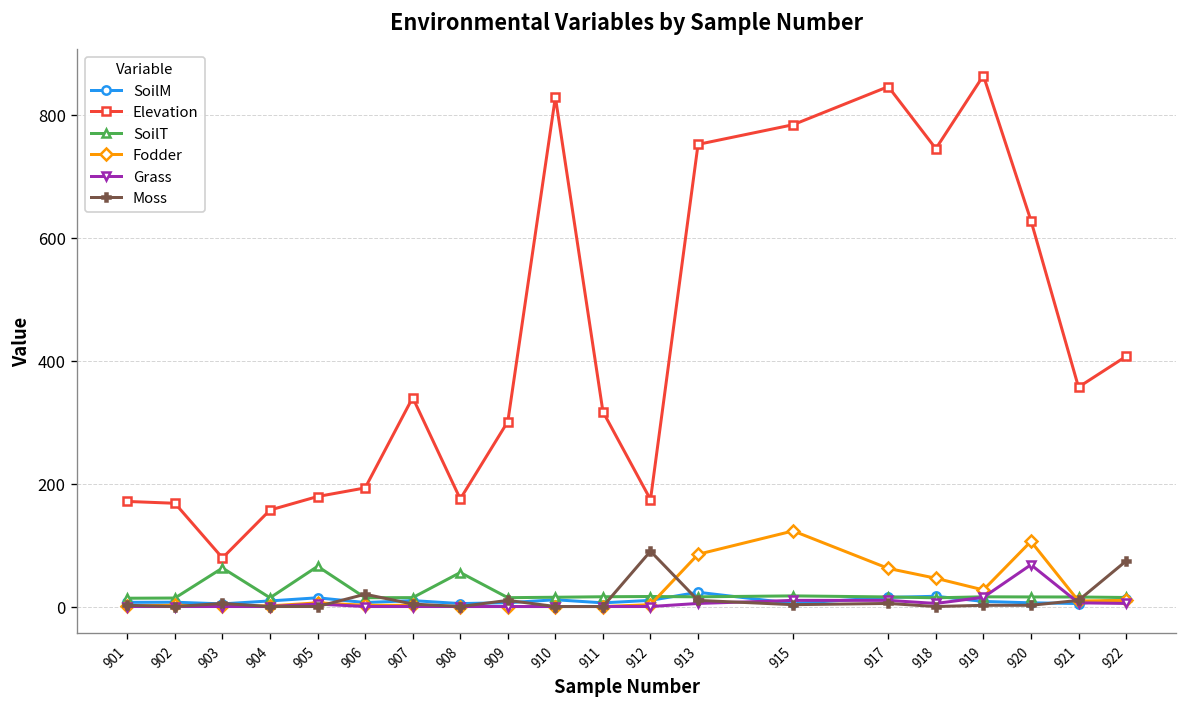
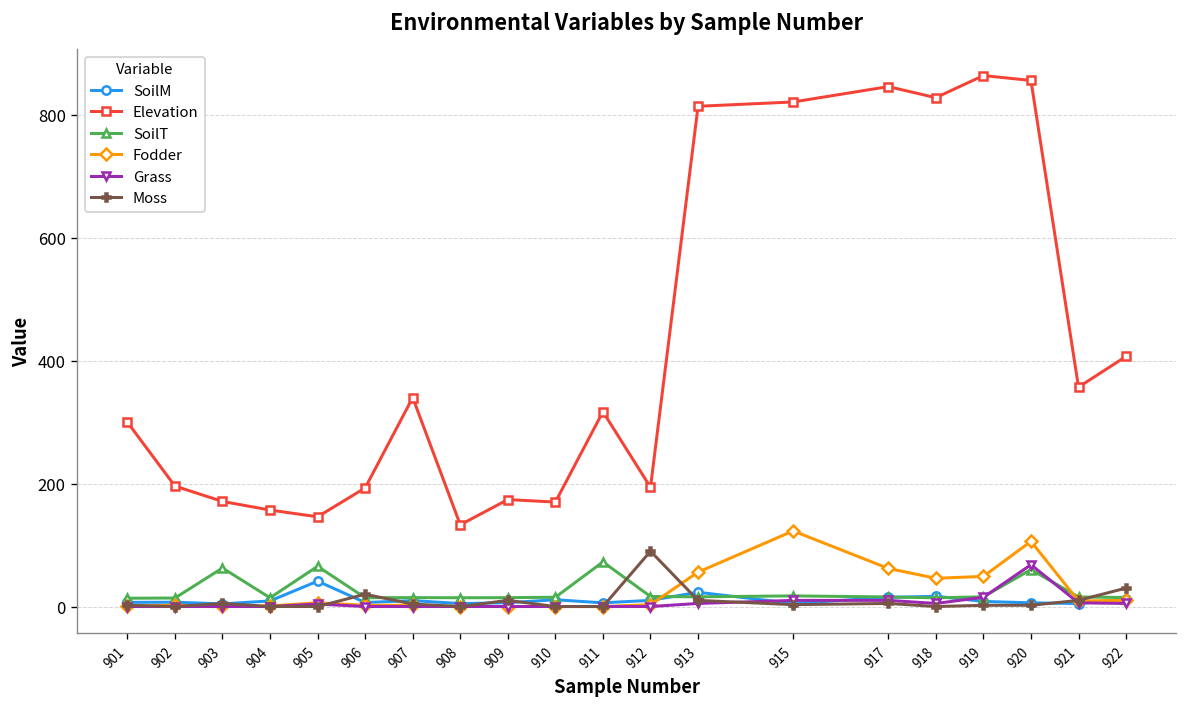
Elevation, 901: 170 -> 300
Elevation, 902: 170 -> 200
Elevation, 903: 80 -> 170
SoilM, 905: 10 -> 40
Elevation, 905: 180 -> 150
Elevation, 908: 180 -> 130
SoilT, 908: 60 -> 10
Elevation, 909: 300 -> 170
Elevation, 910: 830 -> 170
SoilT, 911: 20 -> 70
Elevation, 912: 170 -> 190
Elevation, 913: 750 -> 810
Fodder, 913: 90 -> 60
Elevation, 915: 780 -> 820
Elevation, 918: 750 -> 830
Fodder, 919: 30 -> 50
Elevation, 920: 630 -> 860
SoilT, 920: 20 -> 60
Moss, 922: 70 -> 30
